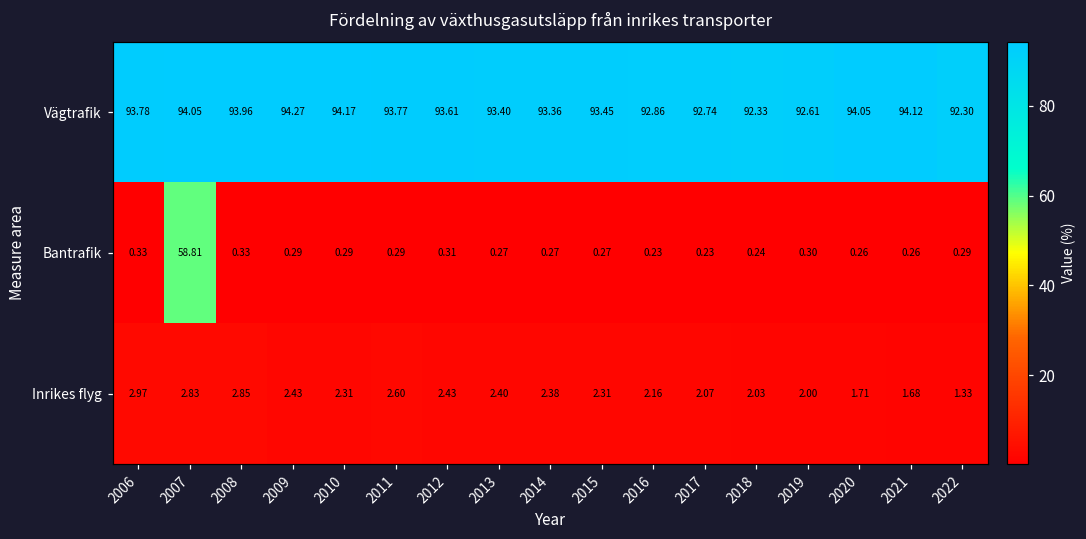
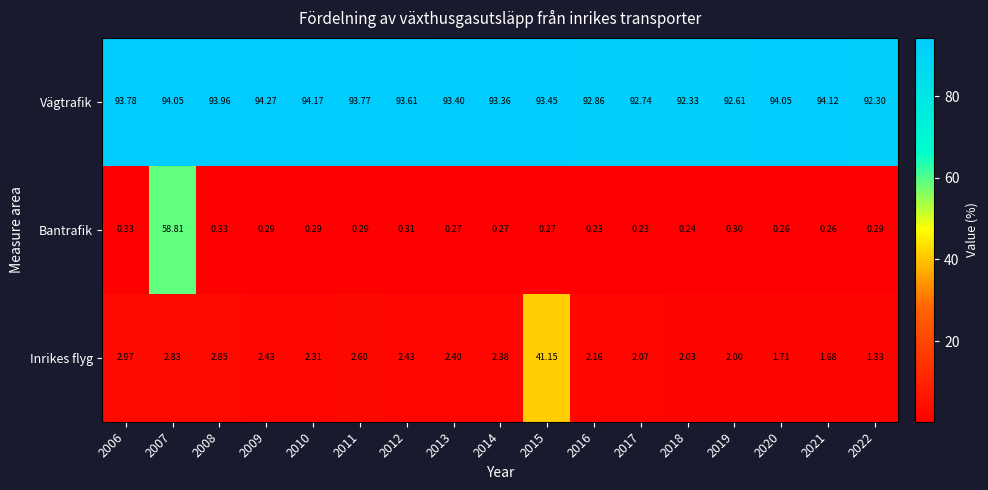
Inrikes flyg, 2015: 2.31 -> 41.15
